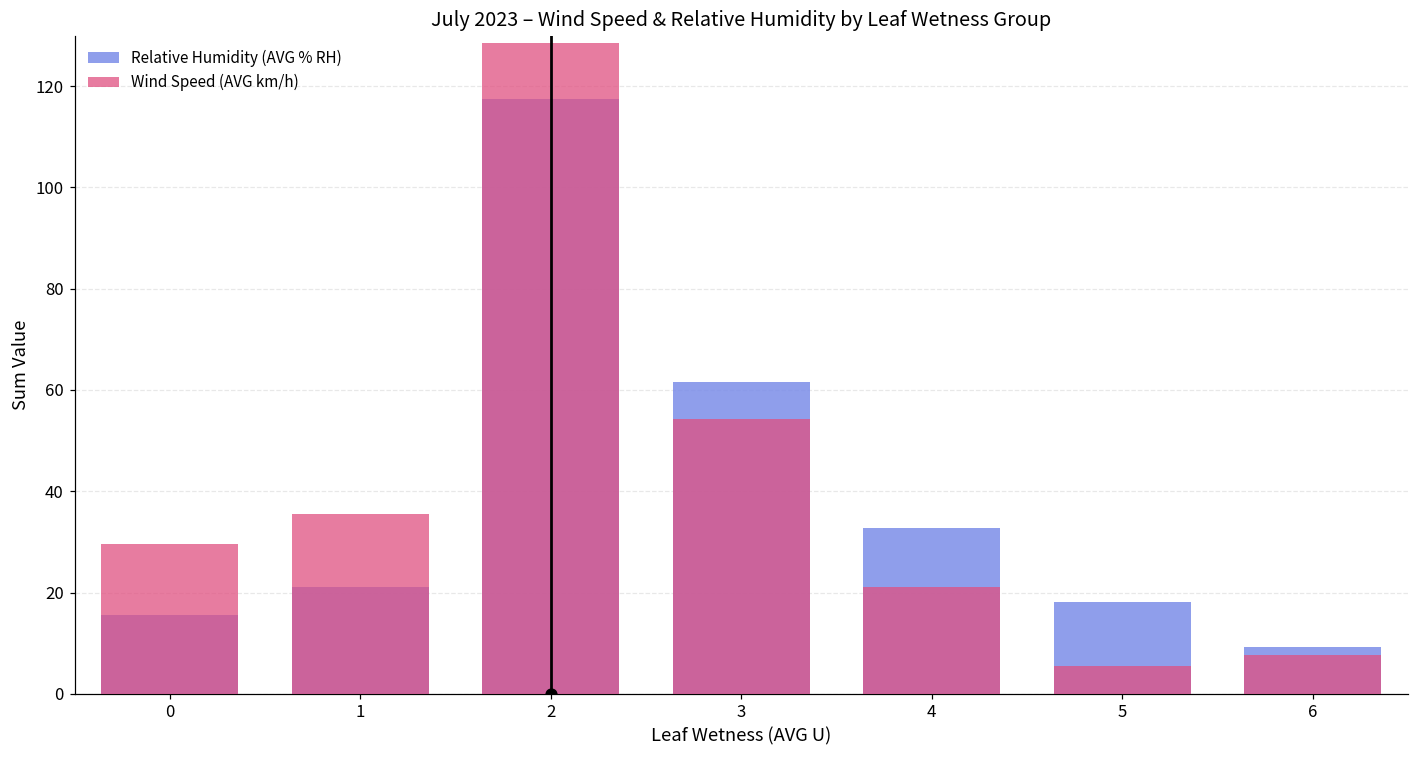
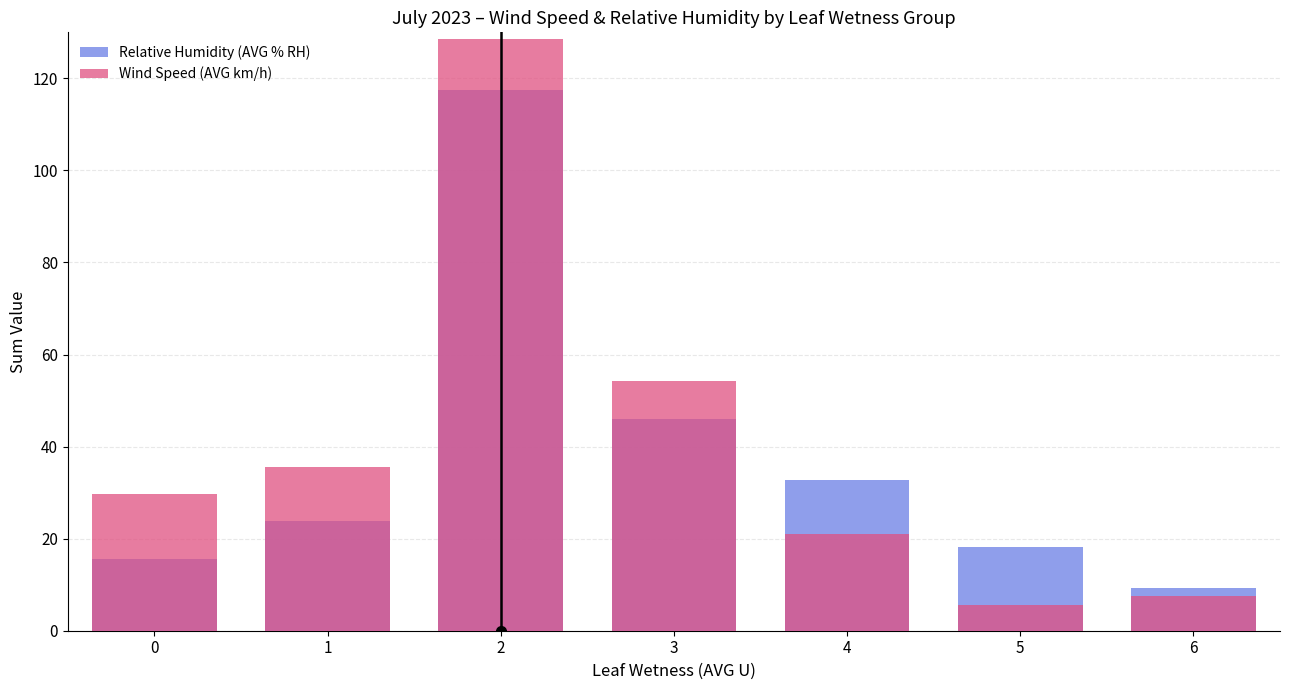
Relative Humidity (AVG % RH), 1: 21 -> 24
Relative Humidity (AVG % RH), 3: 62 -> 46
